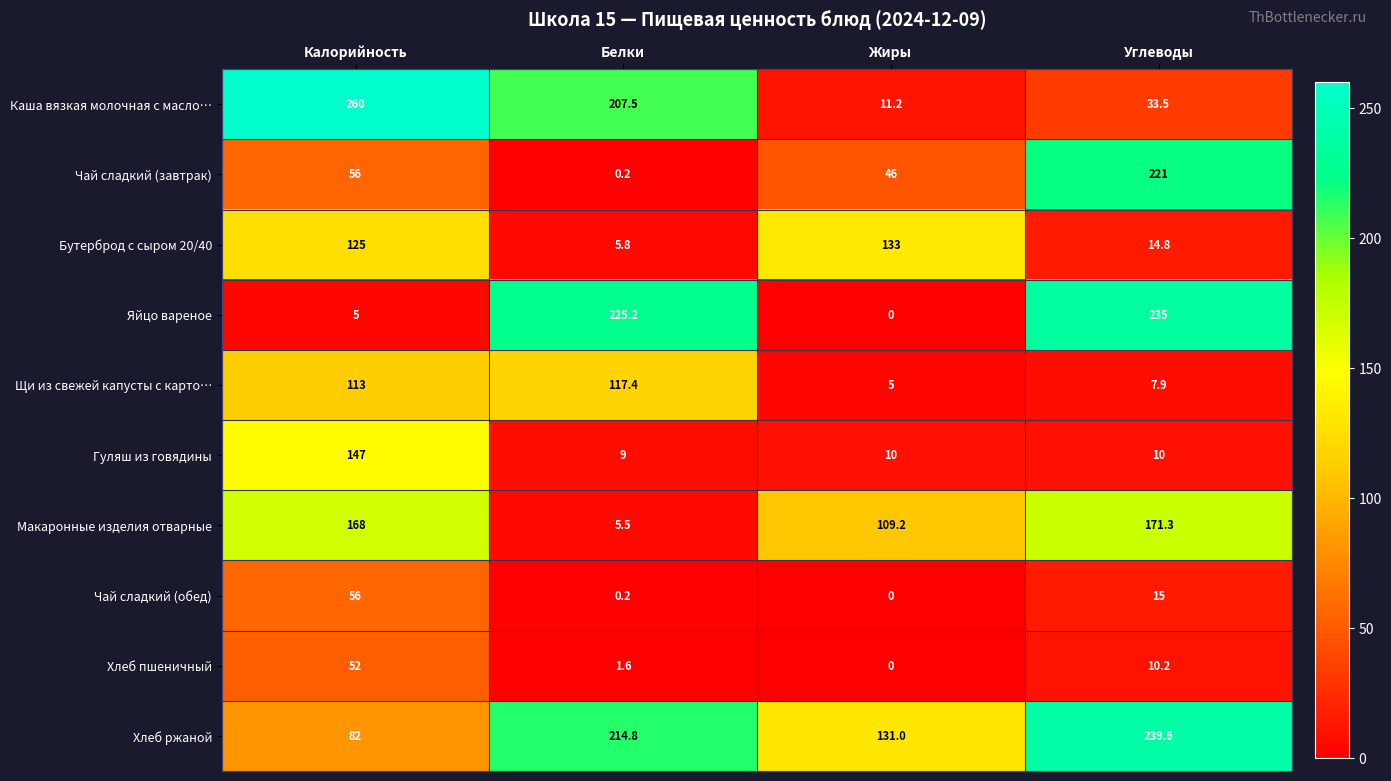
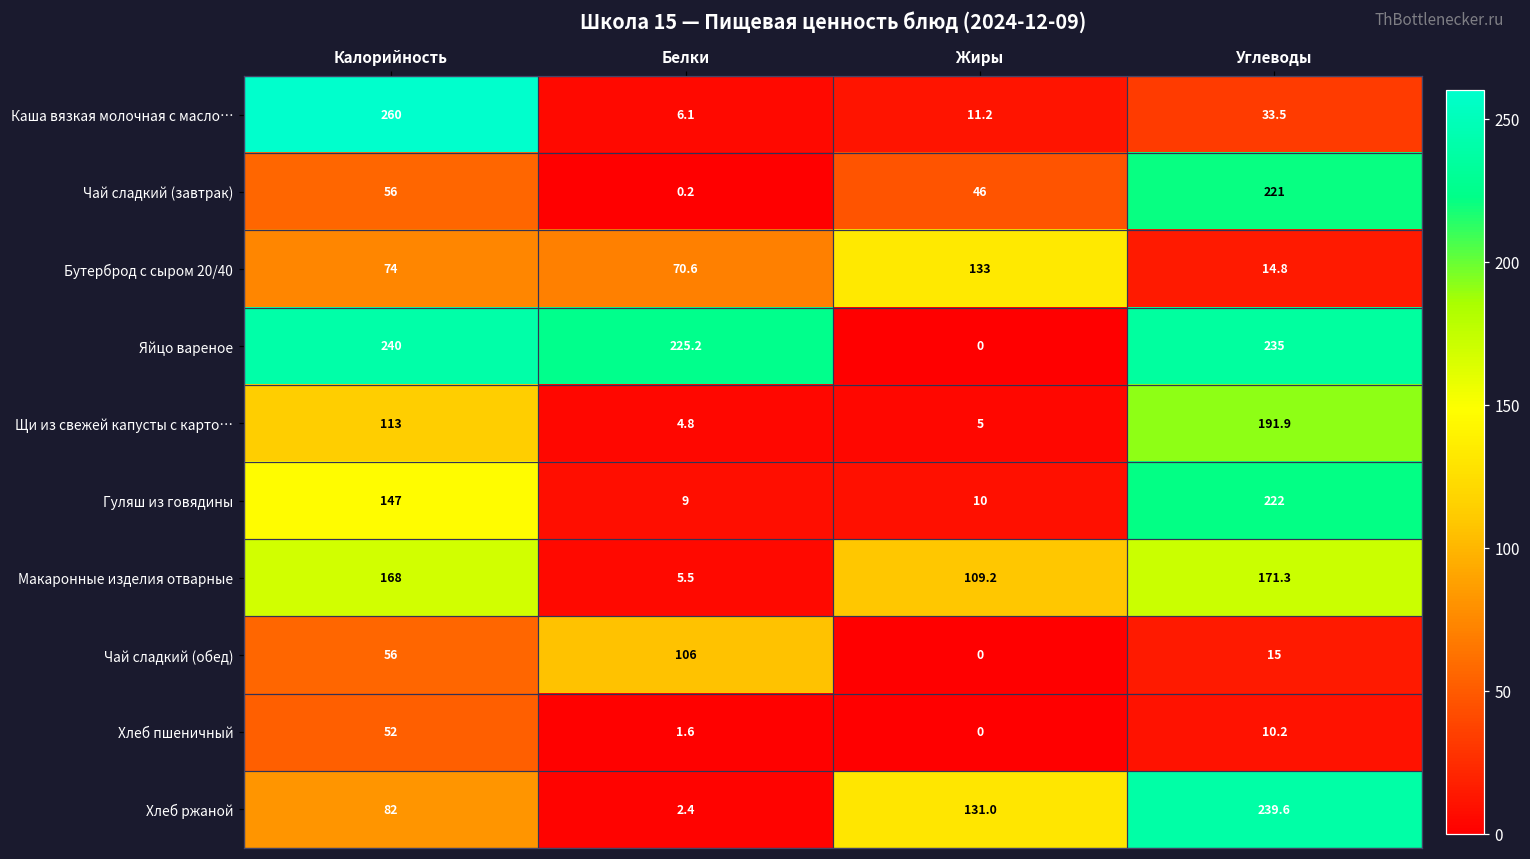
Каша вязкая молочная с масло…, Белки: 207.5 -> 6.1
Бутерброд с сыром 20/40, Калорийность: 125 -> 74
Бутерброд с сыром 20/40, Белки: 5.8 -> 70.6
Яйцо вареное, Калорийность: 5 -> 240
Щи из свежей капусты с карто…, Белки: 117.4 -> 4.8
Щи из свежей капусты с карто…, Углеводы: 7.9 -> 191.9
Гуляш из говядины, Углеводы: 10 -> 222
Чай сладкий (обед), Белки: 0.2 -> 106
Хлеб ржаной, Белки: 214.8 -> 2.4
